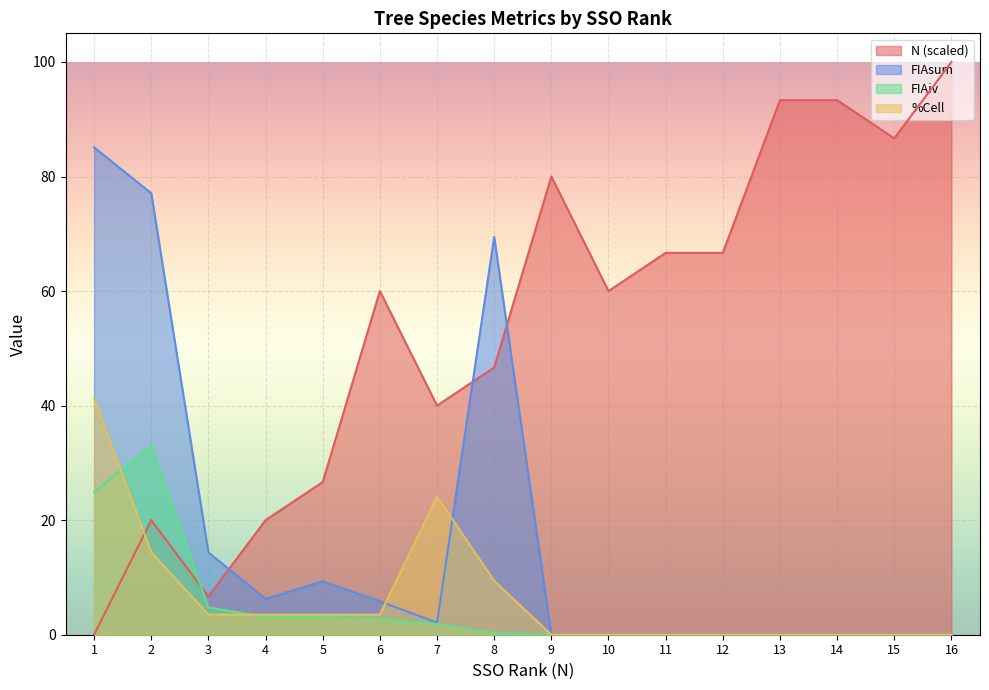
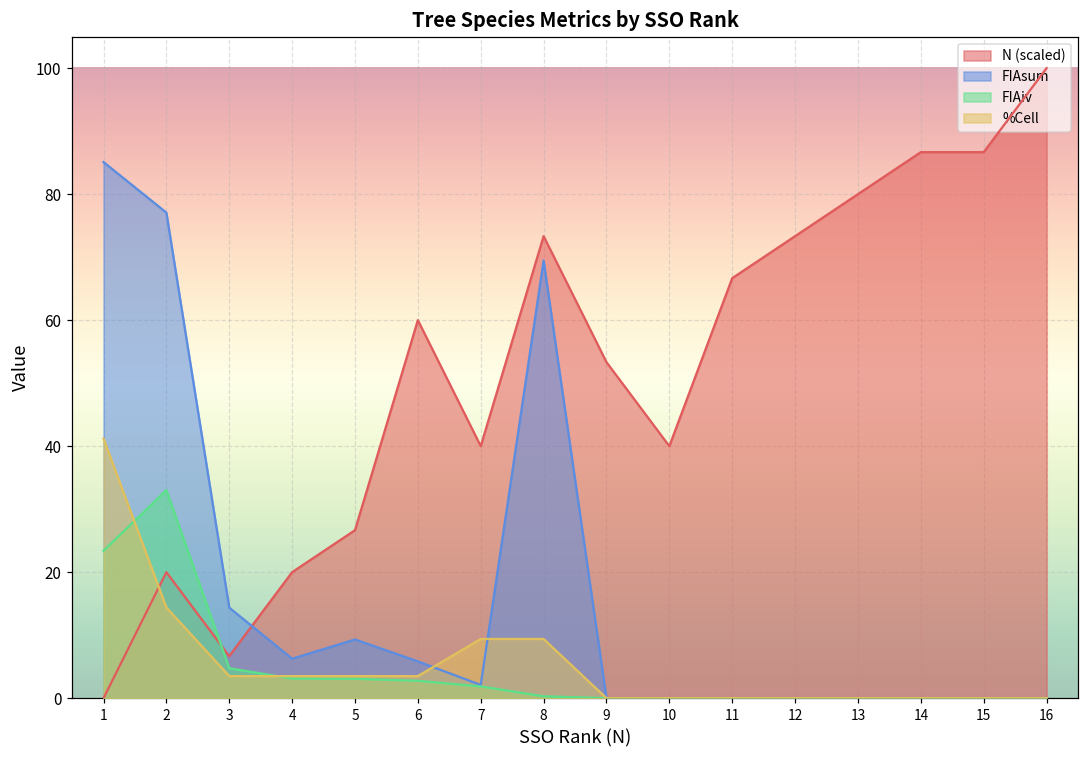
FIAiv, 1: 25 -> 23
%Cell, 7: 24 -> 9
N (scaled), 8: 47 -> 73
N (scaled), 9: 80 -> 53
N (scaled), 10: 60 -> 40
N (scaled), 12: 67 -> 73
N (scaled), 13: 93 -> 80
N (scaled), 14: 93 -> 87
